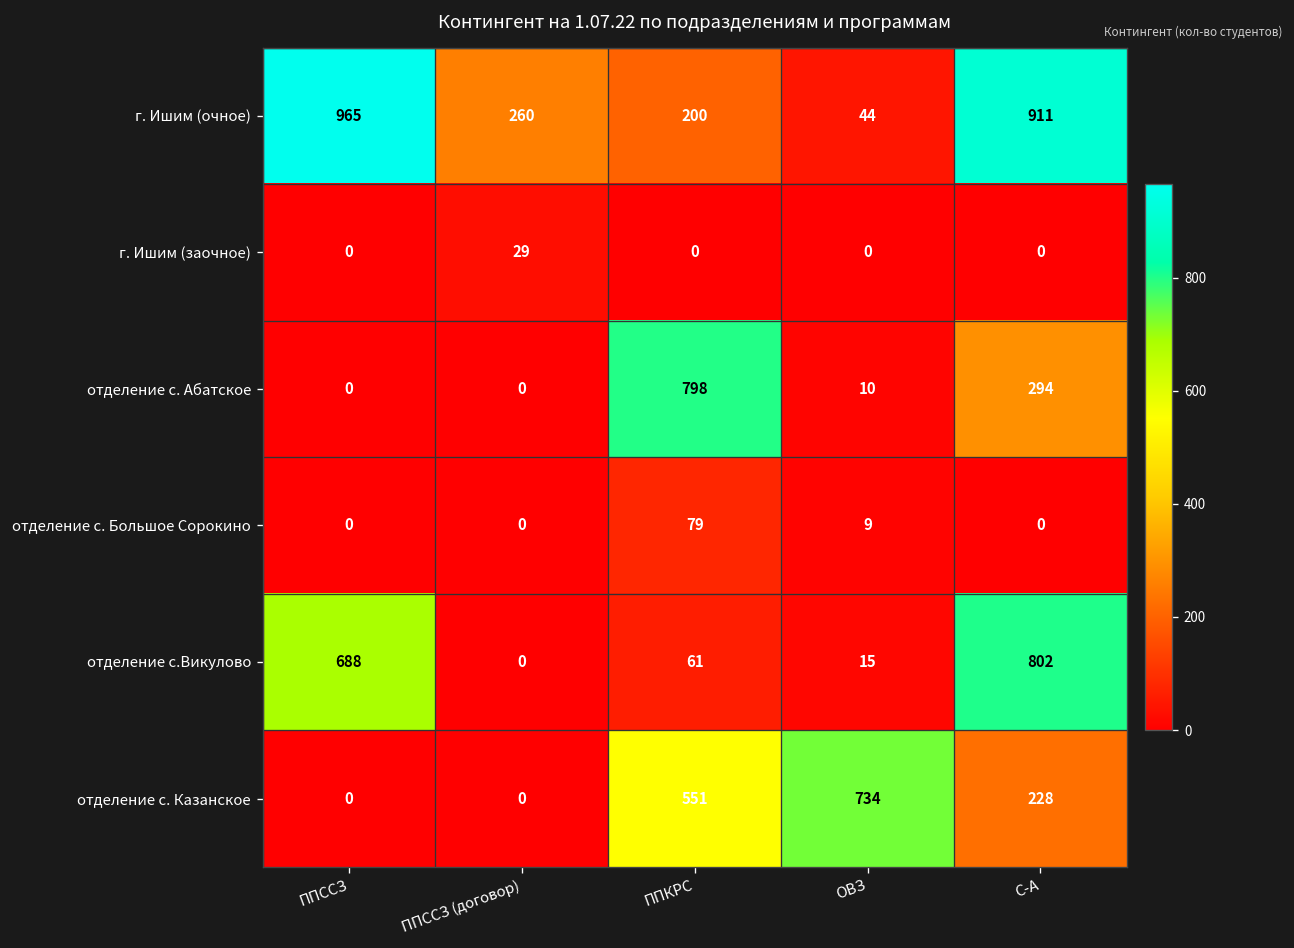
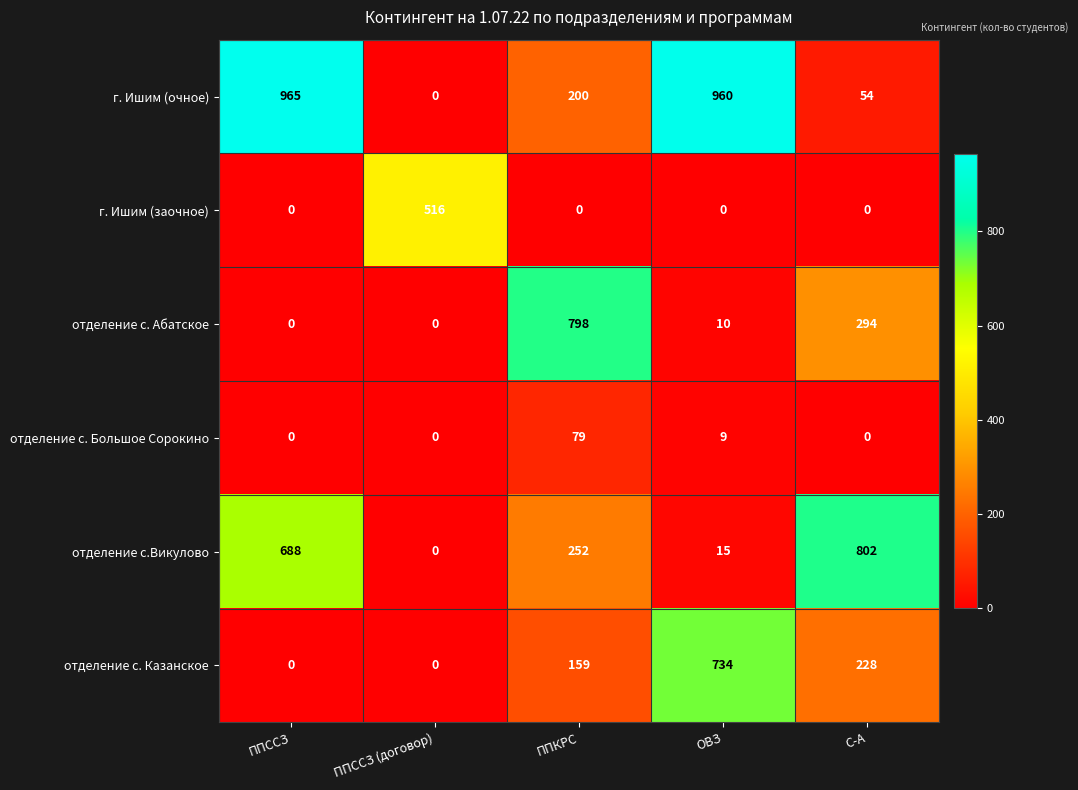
г. Ишим (очное), ППССЗ (договор): 260 -> 0
г. Ишим (очное), ОВЗ: 44 -> 960
г. Ишим (очное), С-А: 911 -> 54
г. Ишим (заочное), ППССЗ (договор): 29 -> 516
отделение с.Викулово, ППКРС: 61 -> 252
отделение с. Казанское, ППКРС: 551 -> 159
